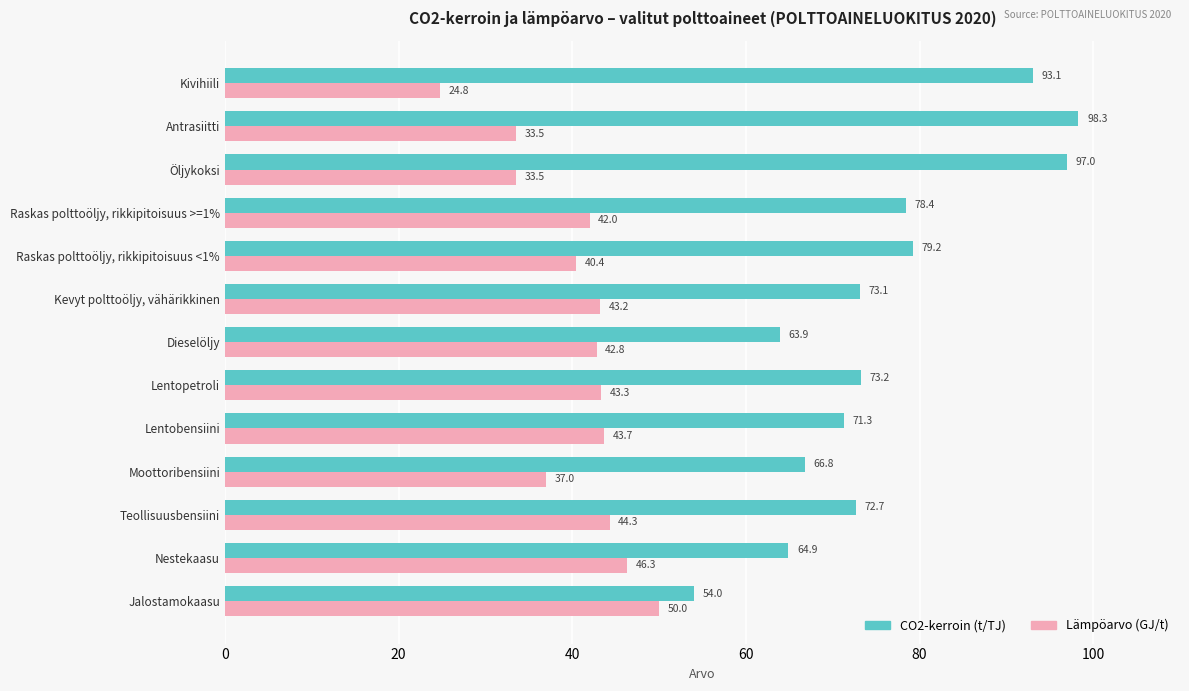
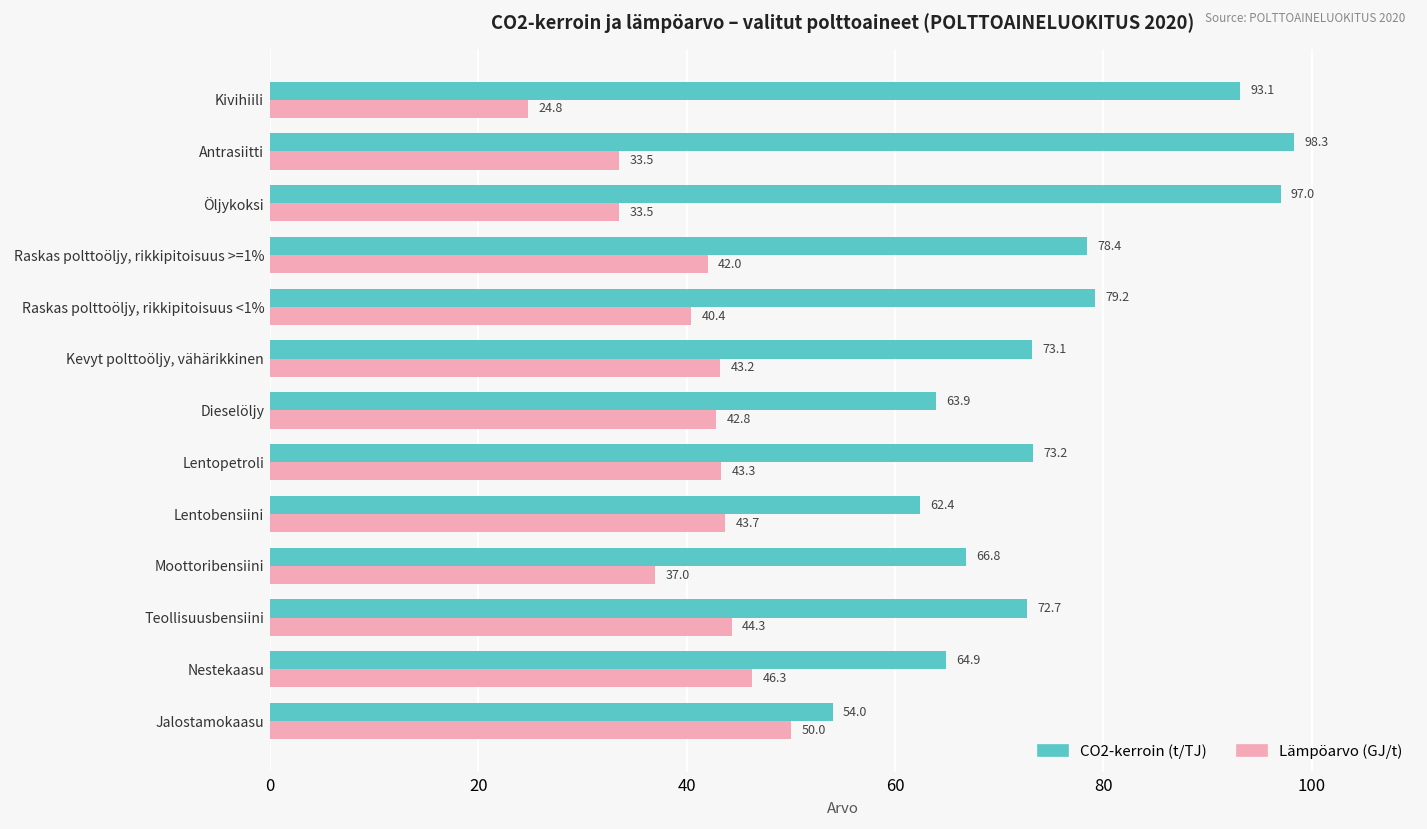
CO2-kerroin (t/TJ), Lentobensiini: 71.3 -> 62.4
